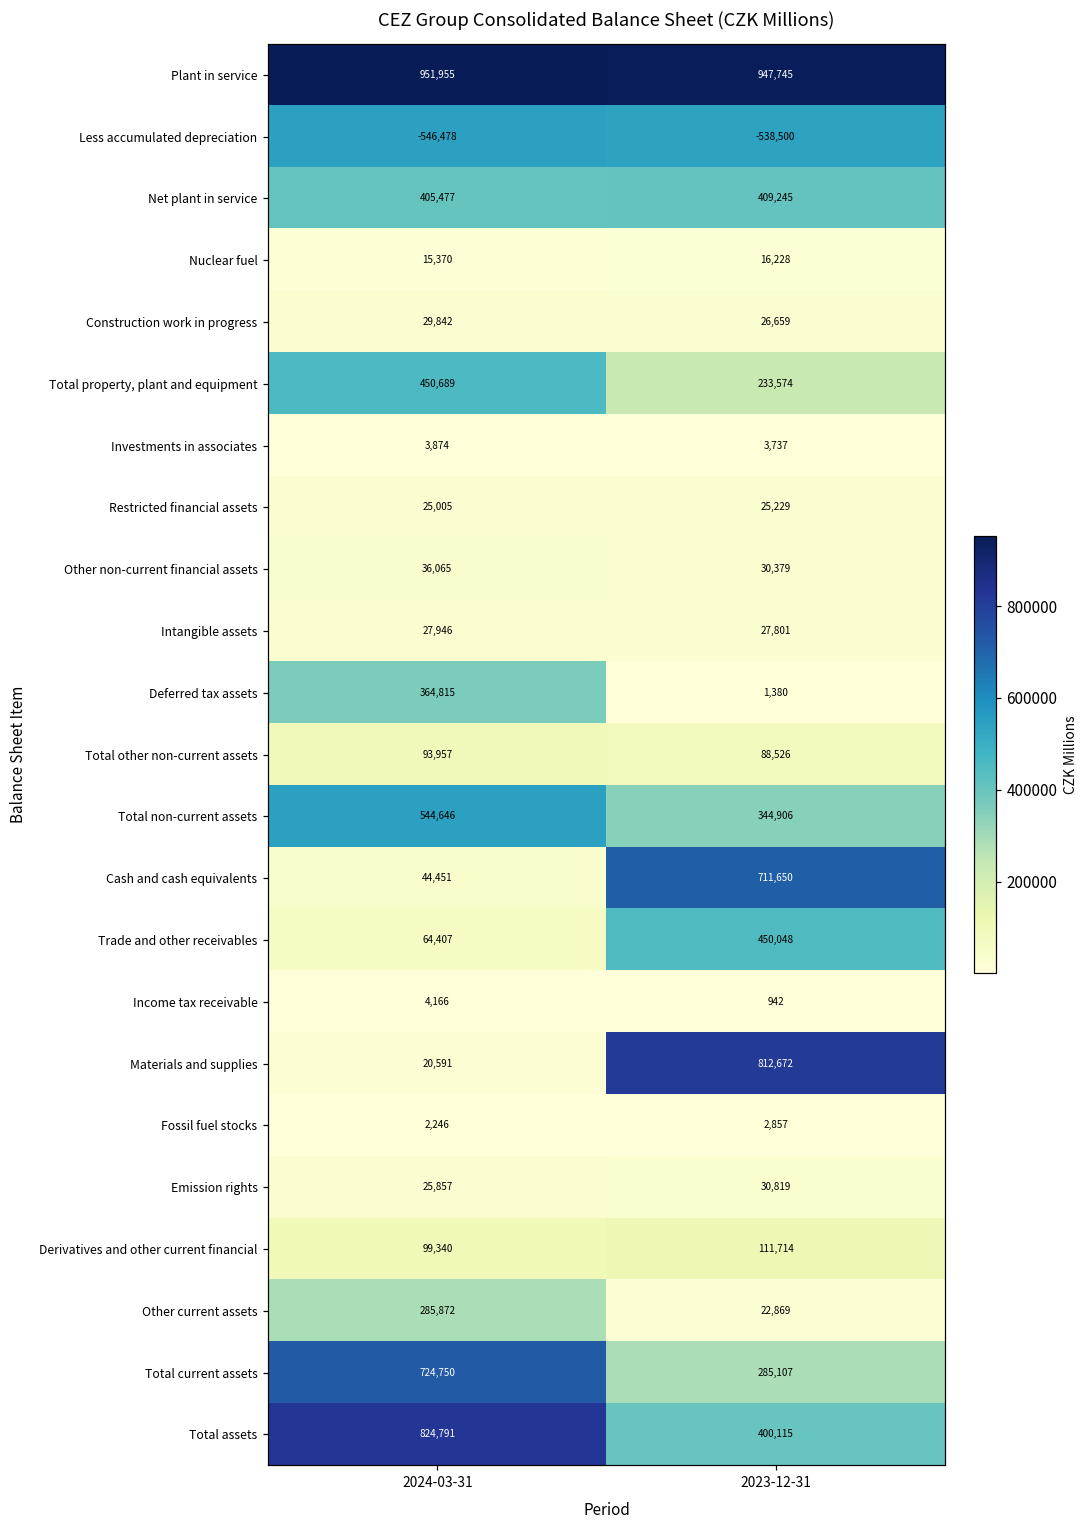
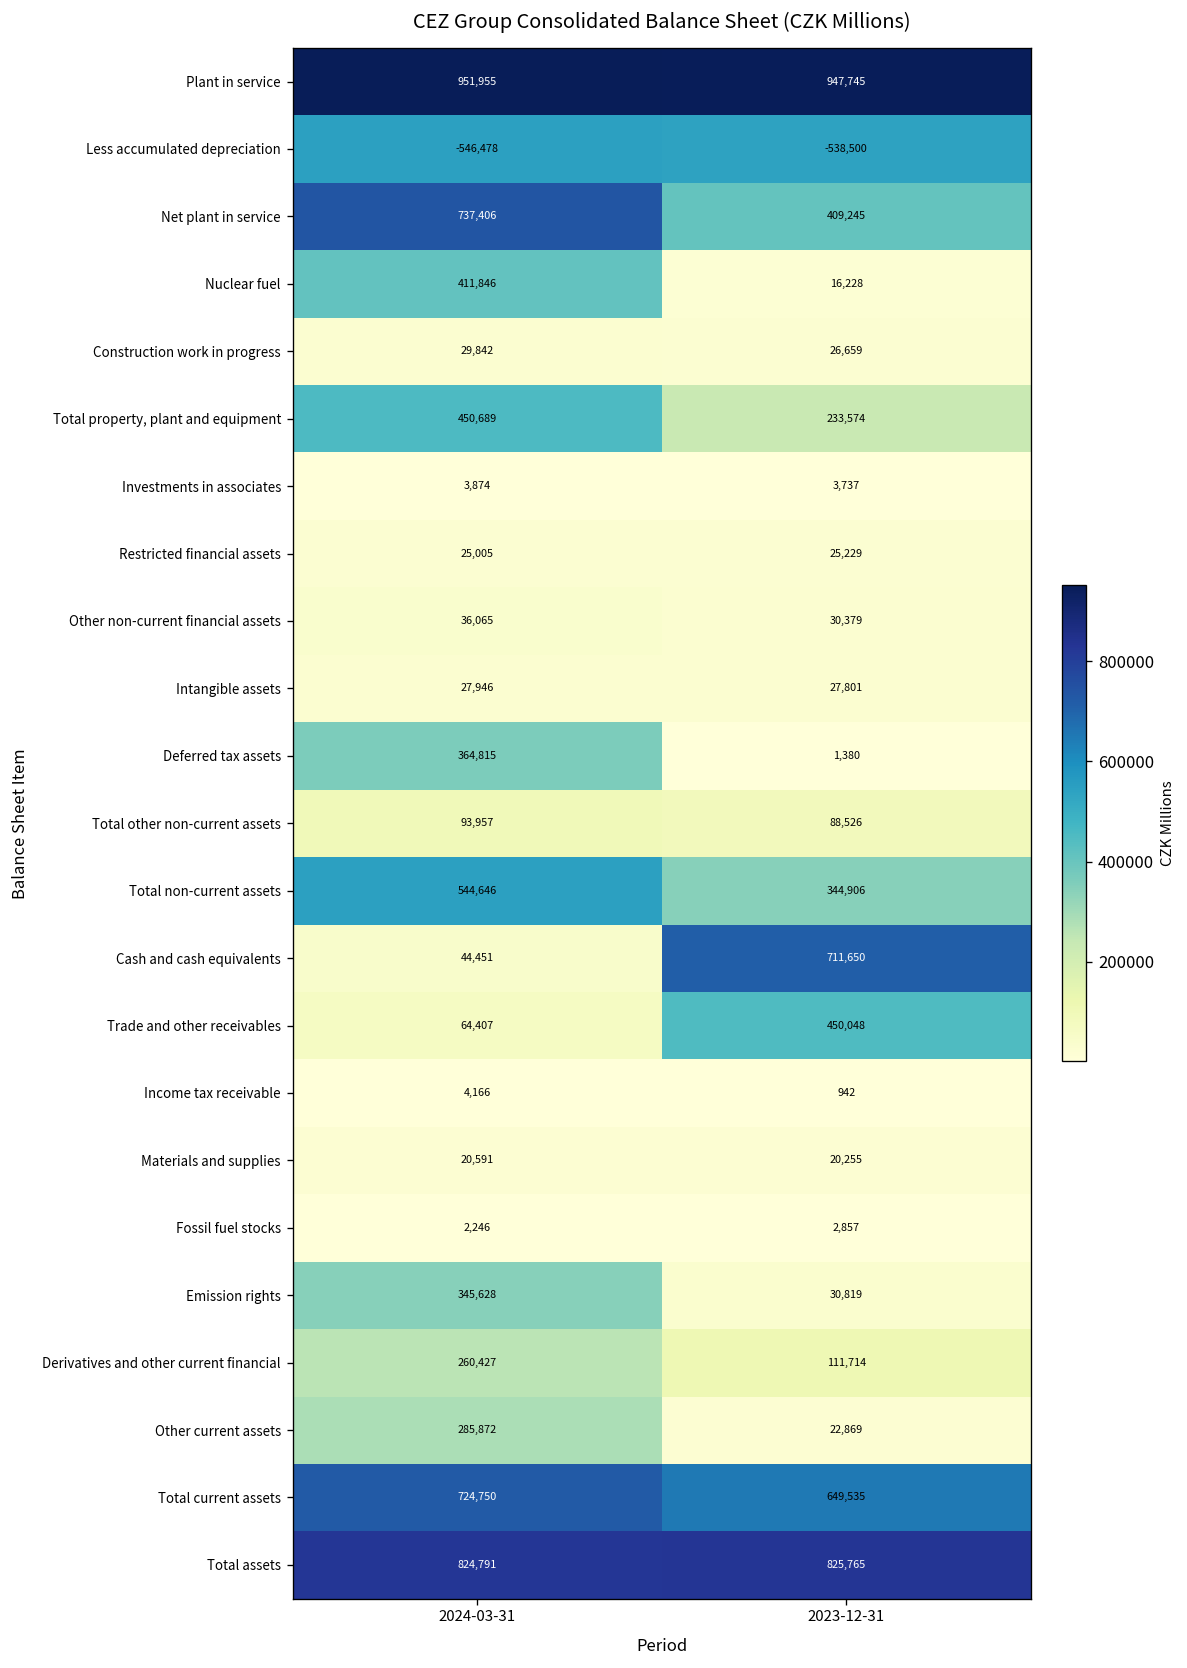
Net plant in service, 2024-03-31: 405,477 -> 737,406
Nuclear fuel, 2024-03-31: 15,370 -> 411,846
Materials and supplies, 2023-12-31: 812,672 -> 20,255
Emission rights, 2024-03-31: 25,857 -> 345,628
Derivatives and other current financial, 2024-03-31: 99,340 -> 260,427
Total current assets, 2023-12-31: 285,107 -> 649,535
Total assets, 2023-12-31: 400,115 -> 825,765
